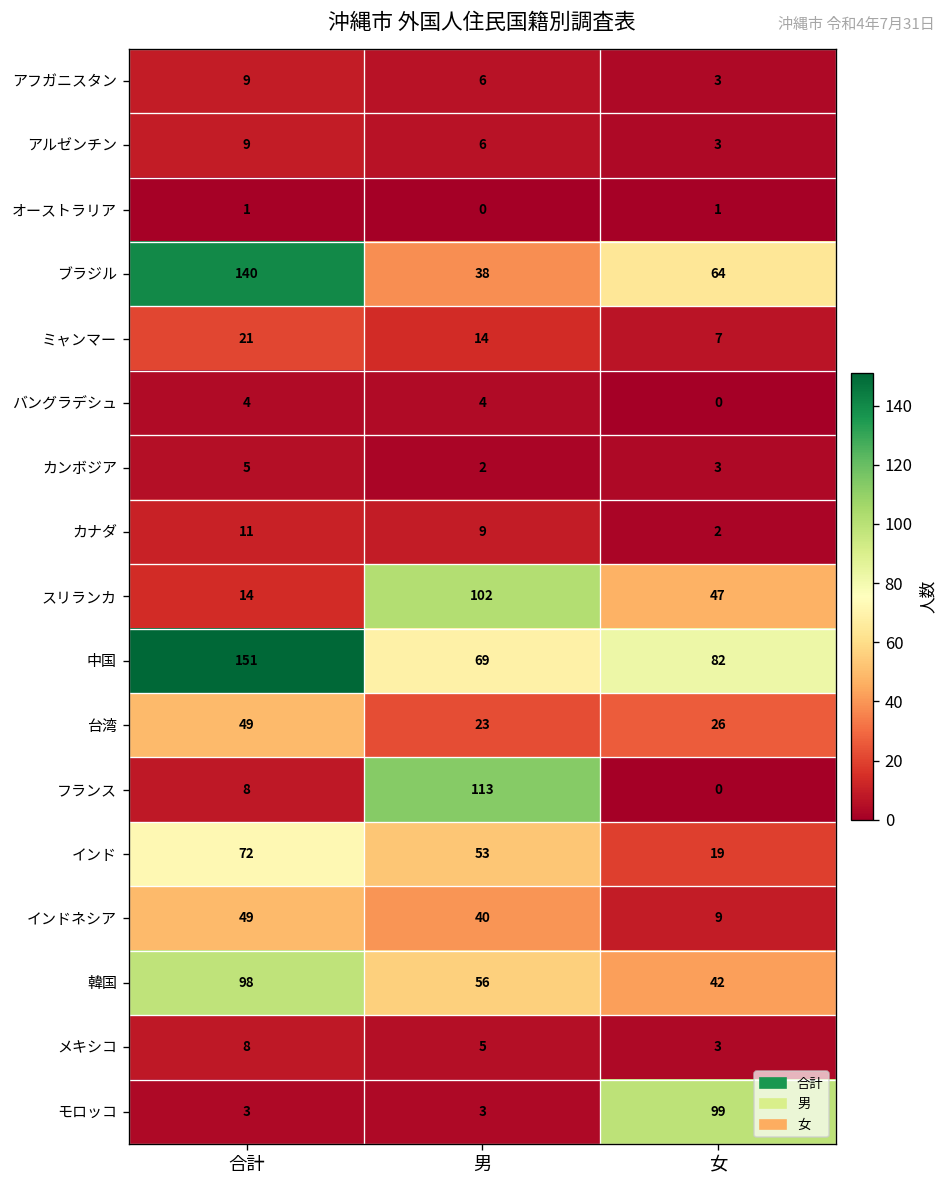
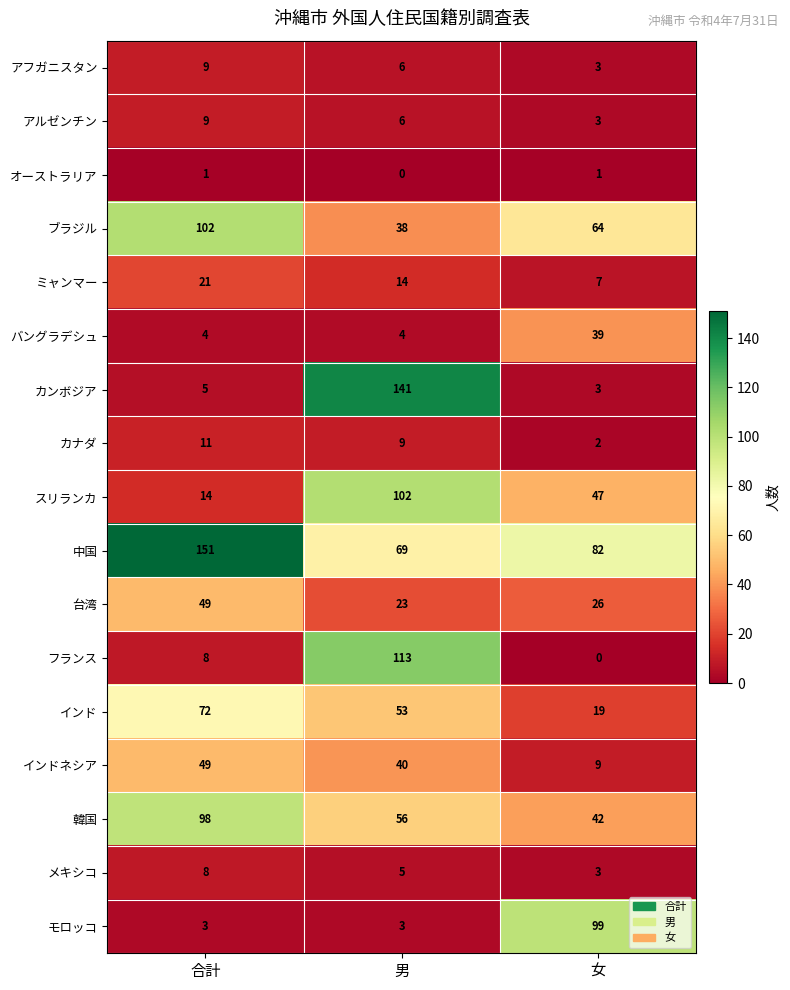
ブラジル, 合計: 140 -> 102
バングラデシュ, 女: 0 -> 39
カンボジア, 男: 2 -> 141
